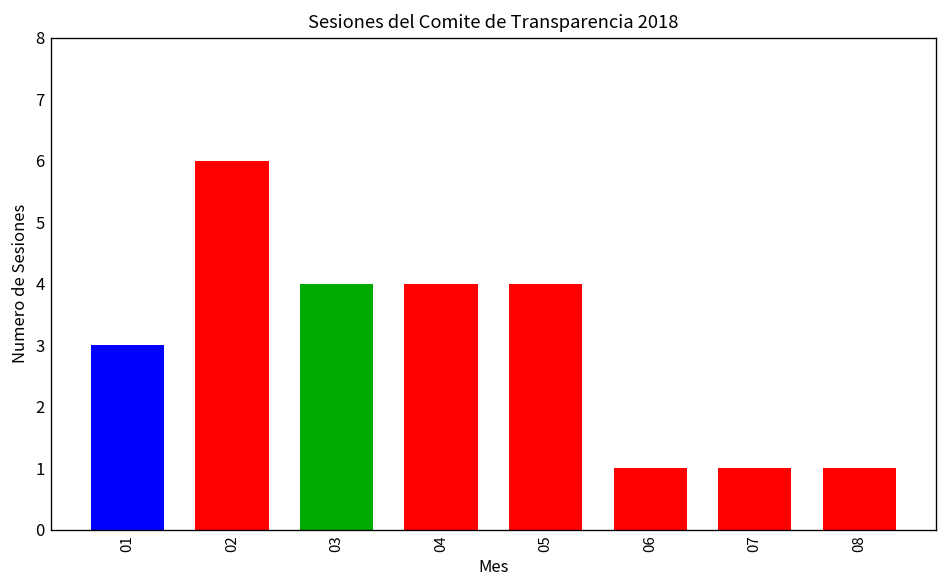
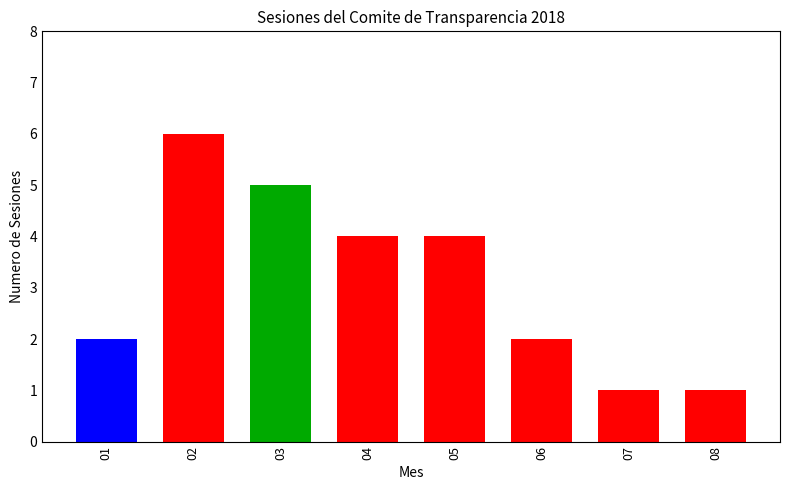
01: 3 -> 2
03: 4 -> 5
06: 1 -> 2
